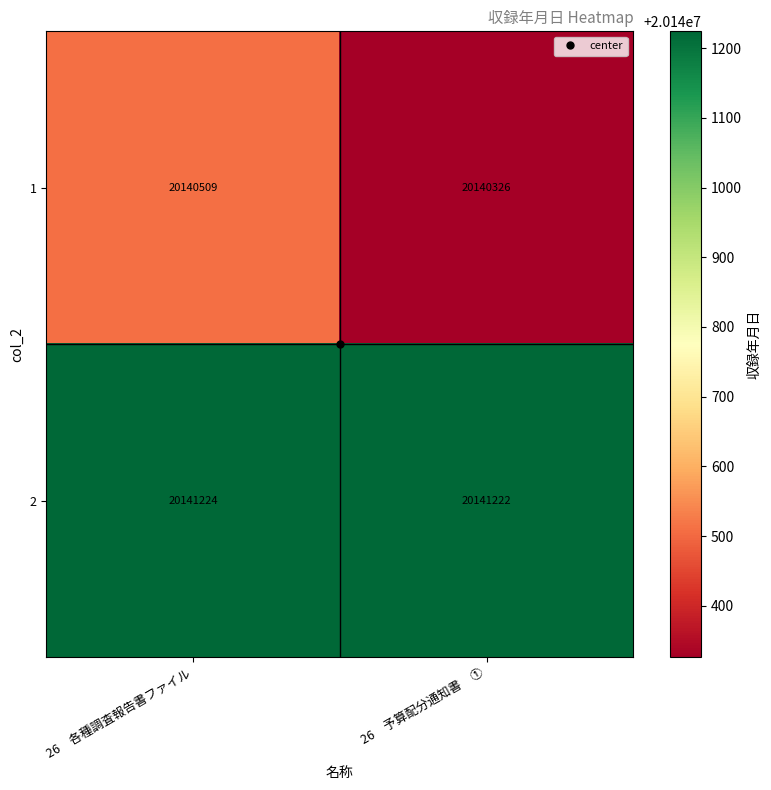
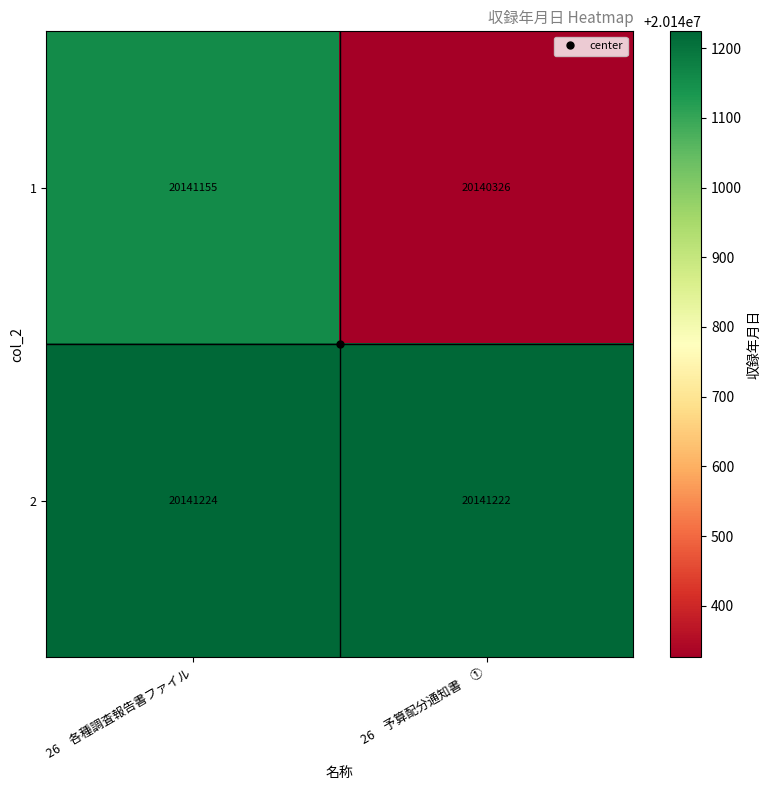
1, 26 各種調査報告書ファイル: 20140509 -> 20141155
